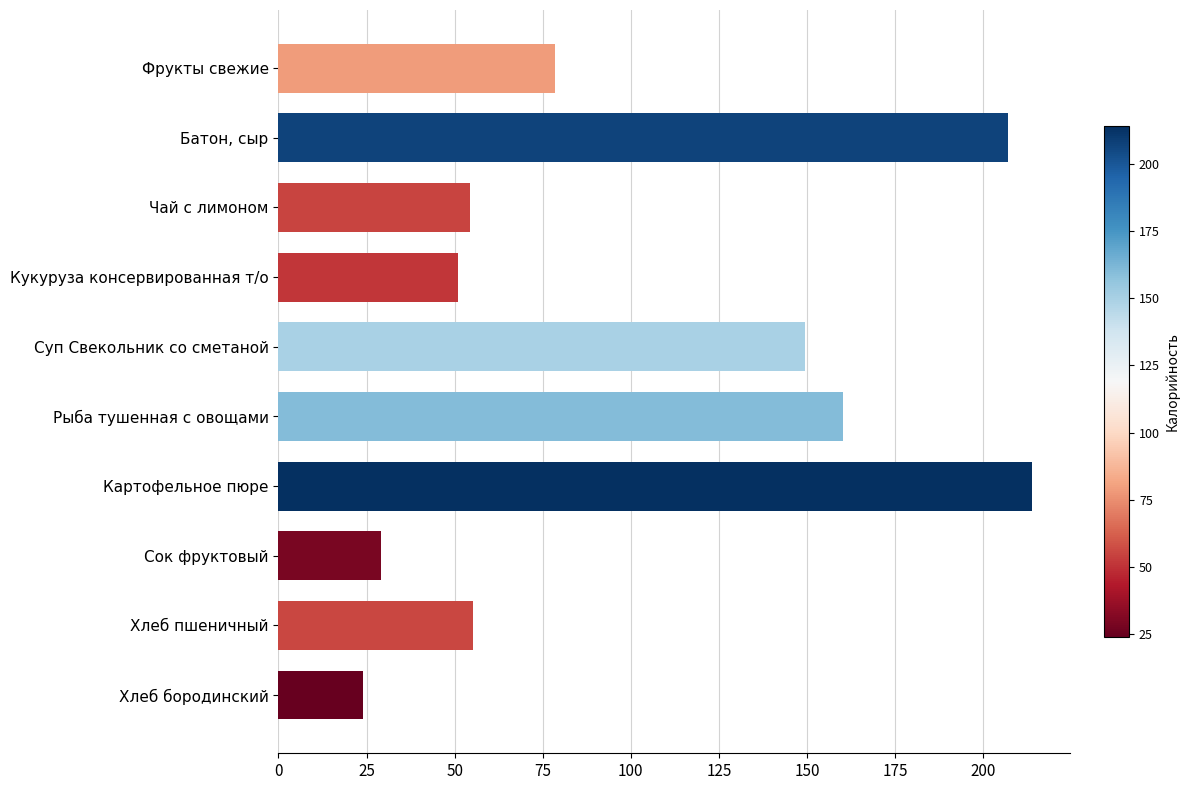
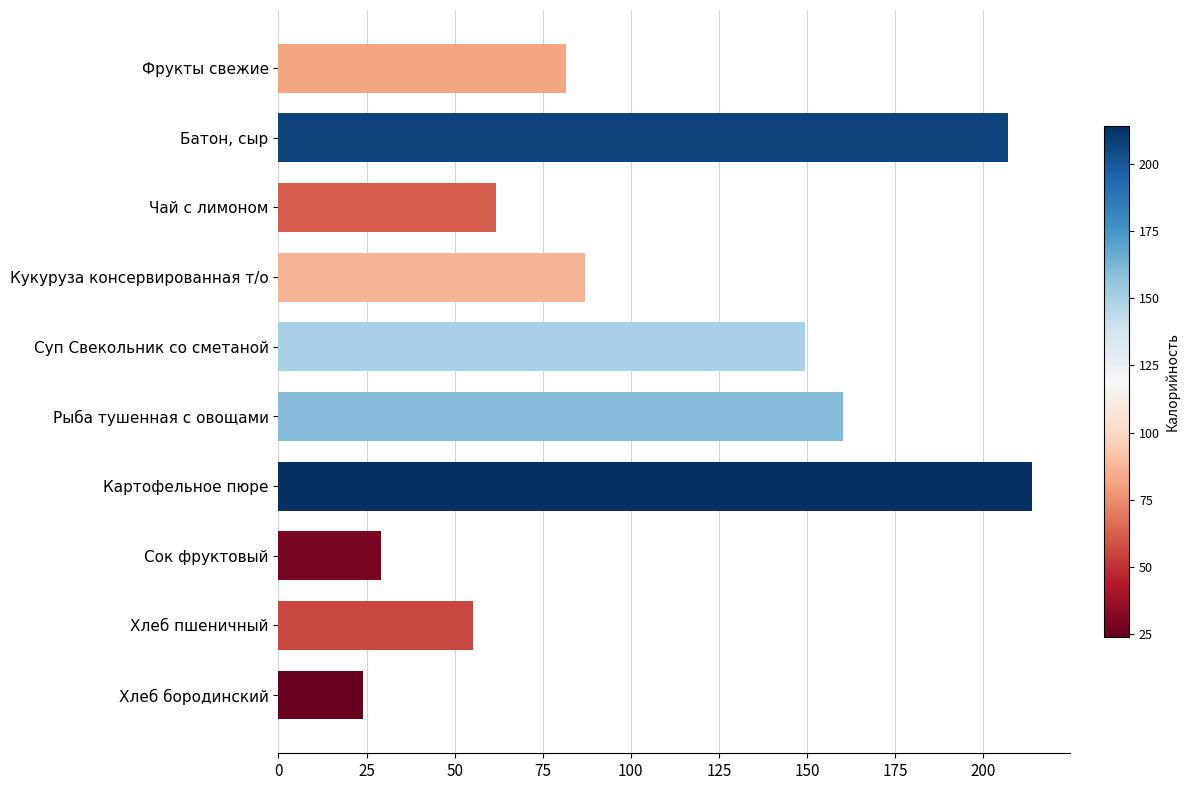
Фрукты свежие: 78 -> 82
Чай с лимоном: 54 -> 62
Кукуруза консервированная т/о: 51 -> 87
